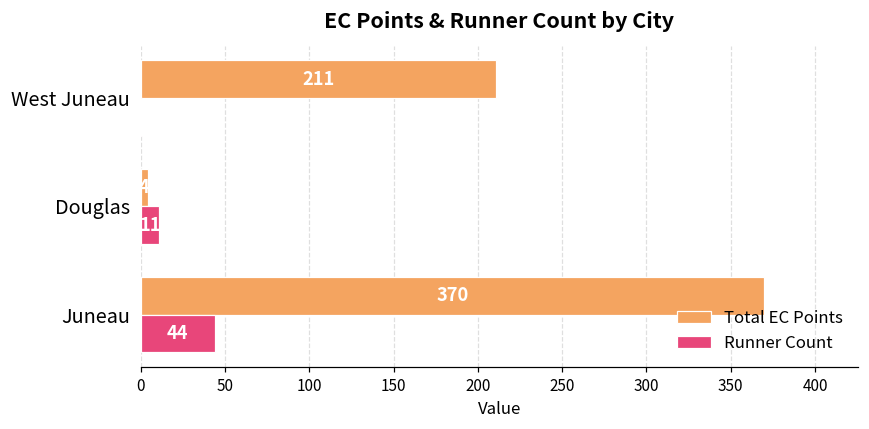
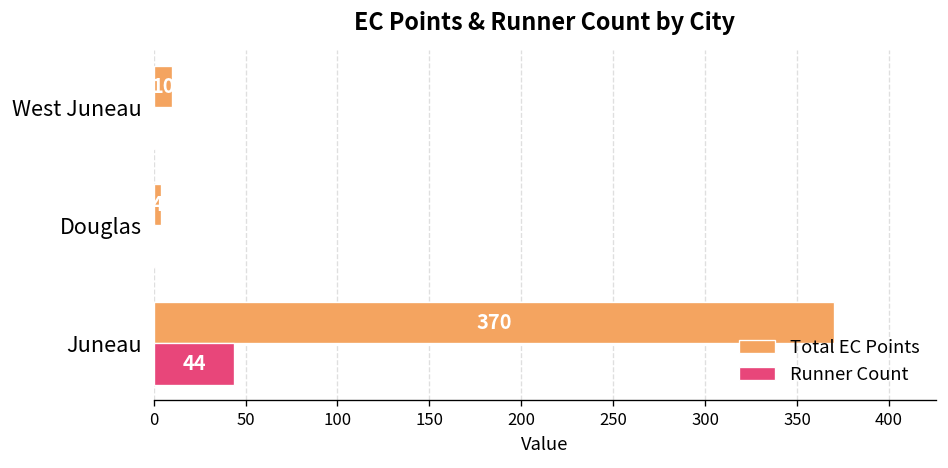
Total EC Points, West Juneau: 211 -> 10
Runner Count, Douglas: 11 -> 1
